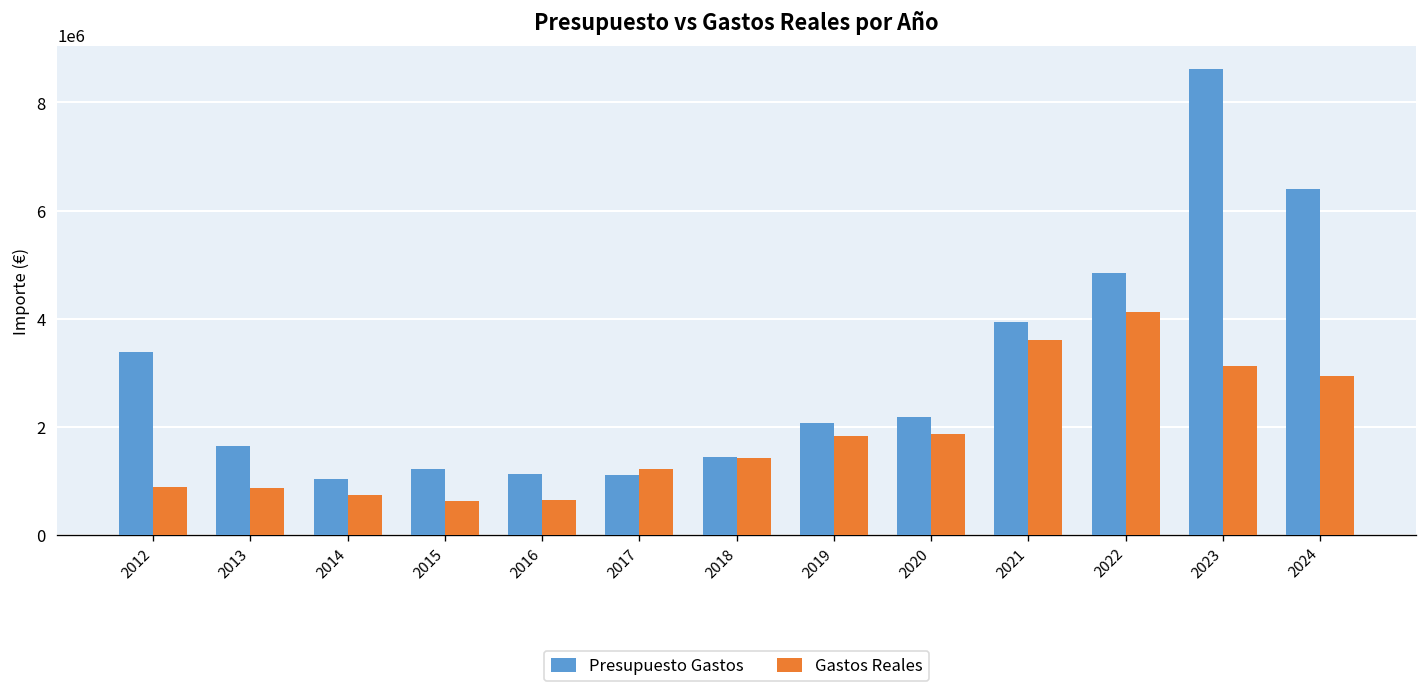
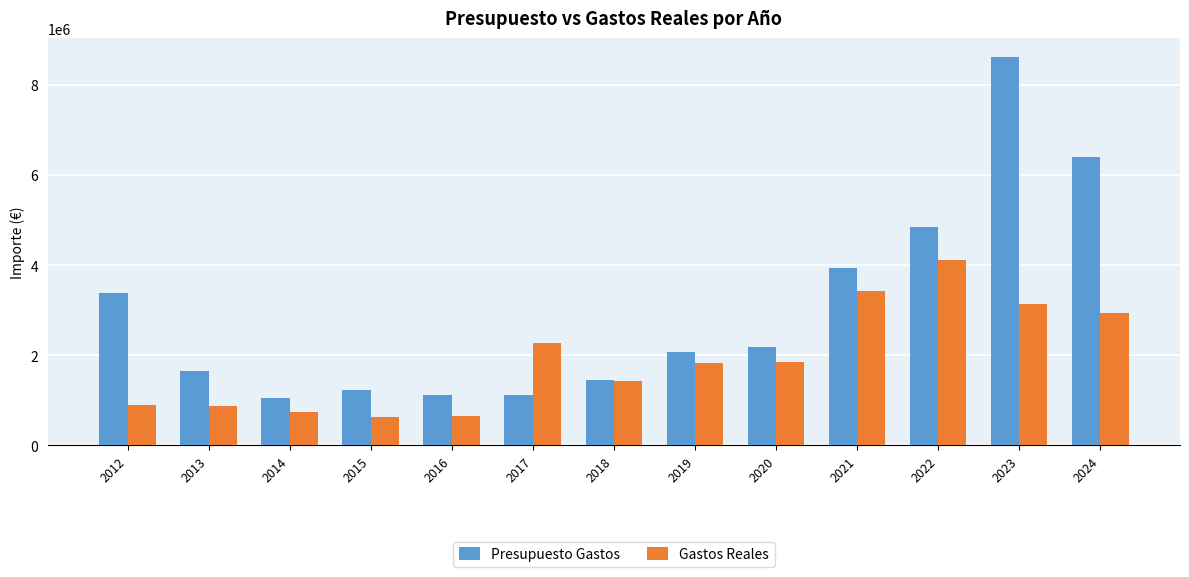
Gastos Reales, 2017: 1200000 -> 2300000
Gastos Reales, 2021: 3600000 -> 3400000
